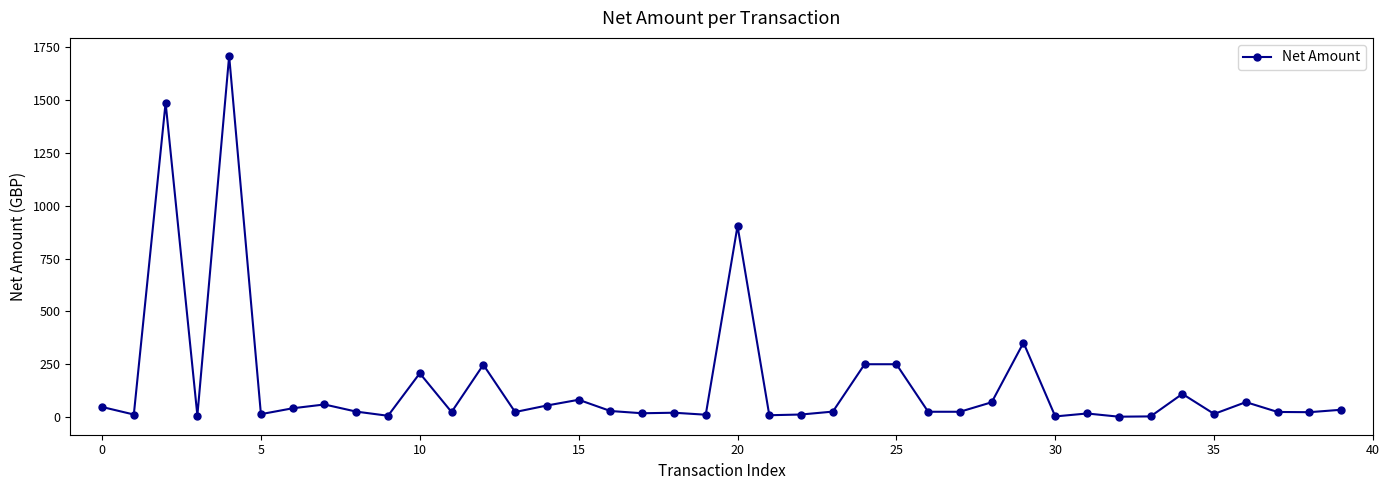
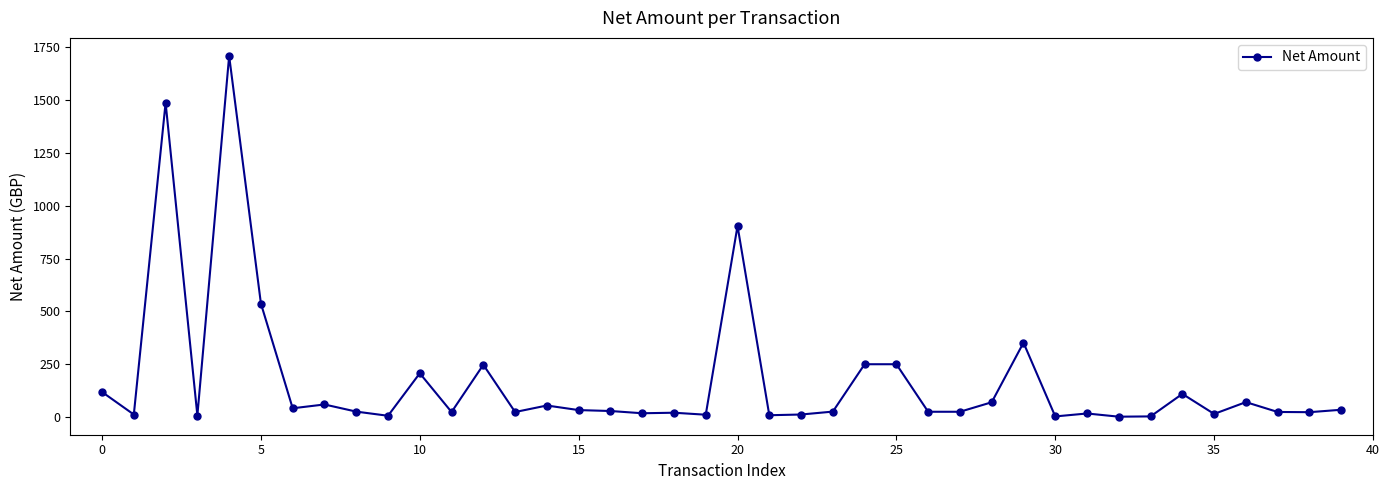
0: 50 -> 120
5: 10 -> 540
15: 80 -> 30
